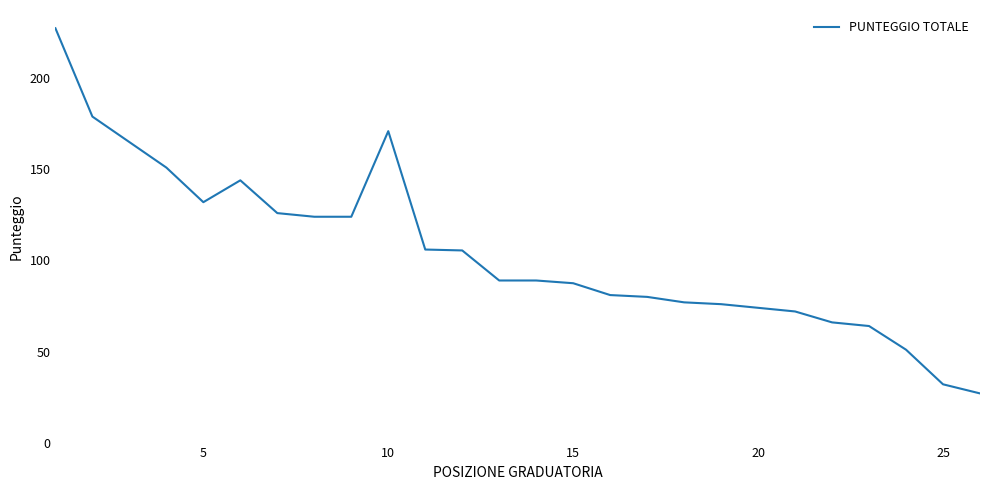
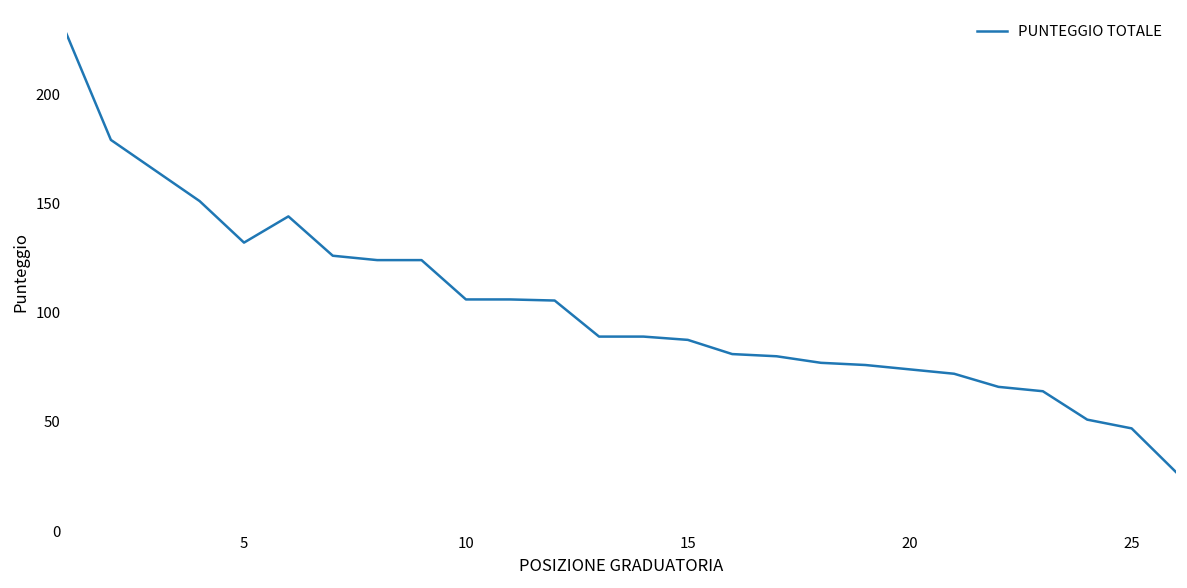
10: 171 -> 106
25: 32 -> 47
